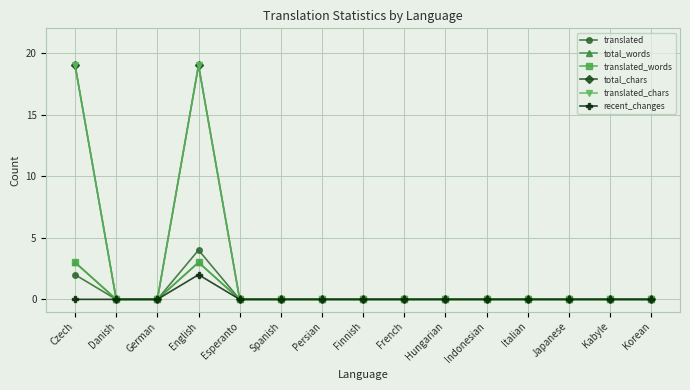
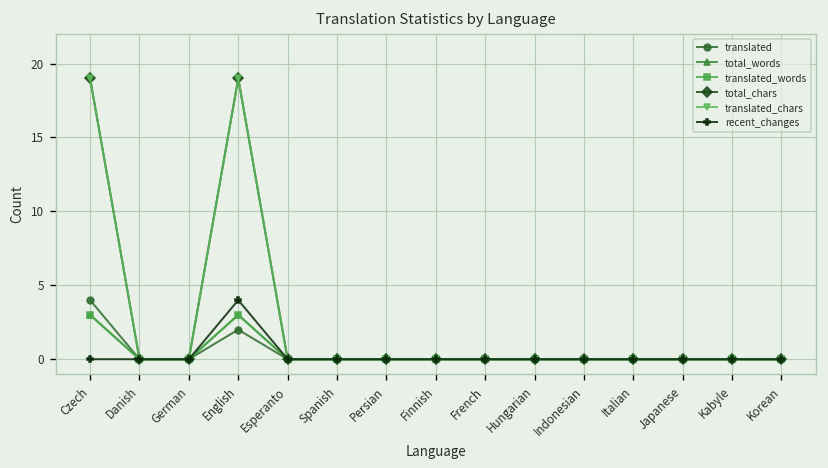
translated, Czech: 2 -> 4
translated, English: 4 -> 2
recent_changes, English: 2 -> 4
